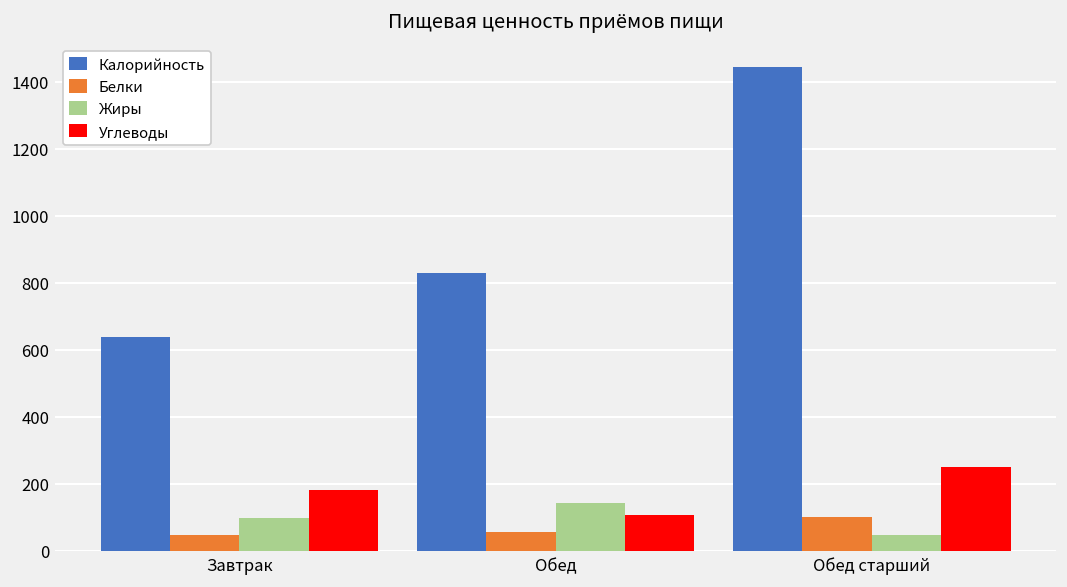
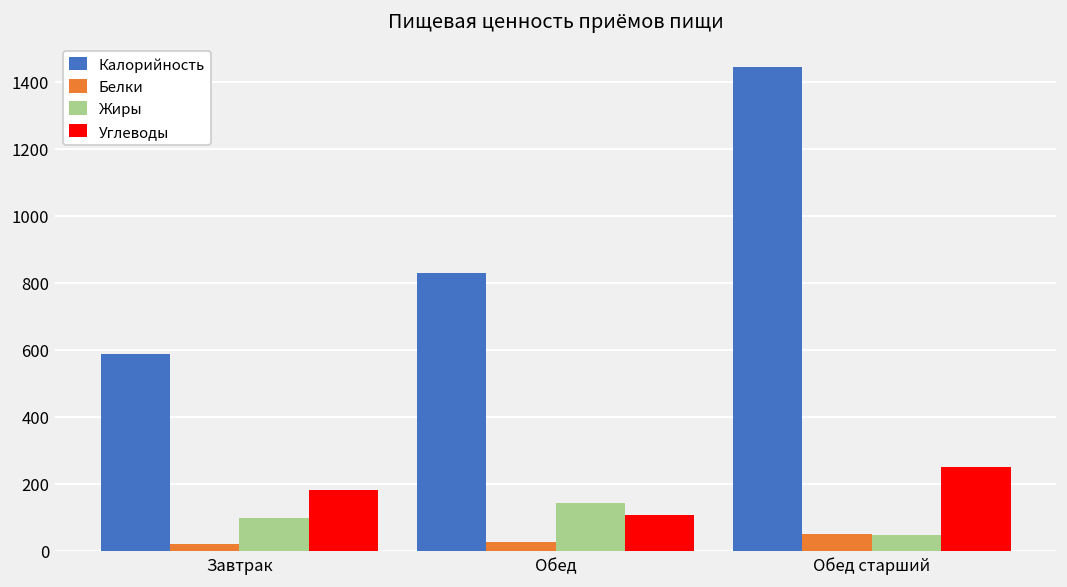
Калорийность, Завтрак: 640 -> 590
Белки, Завтрак: 50 -> 20
Белки, Обед: 60 -> 30
Белки, Обед старший: 100 -> 50
